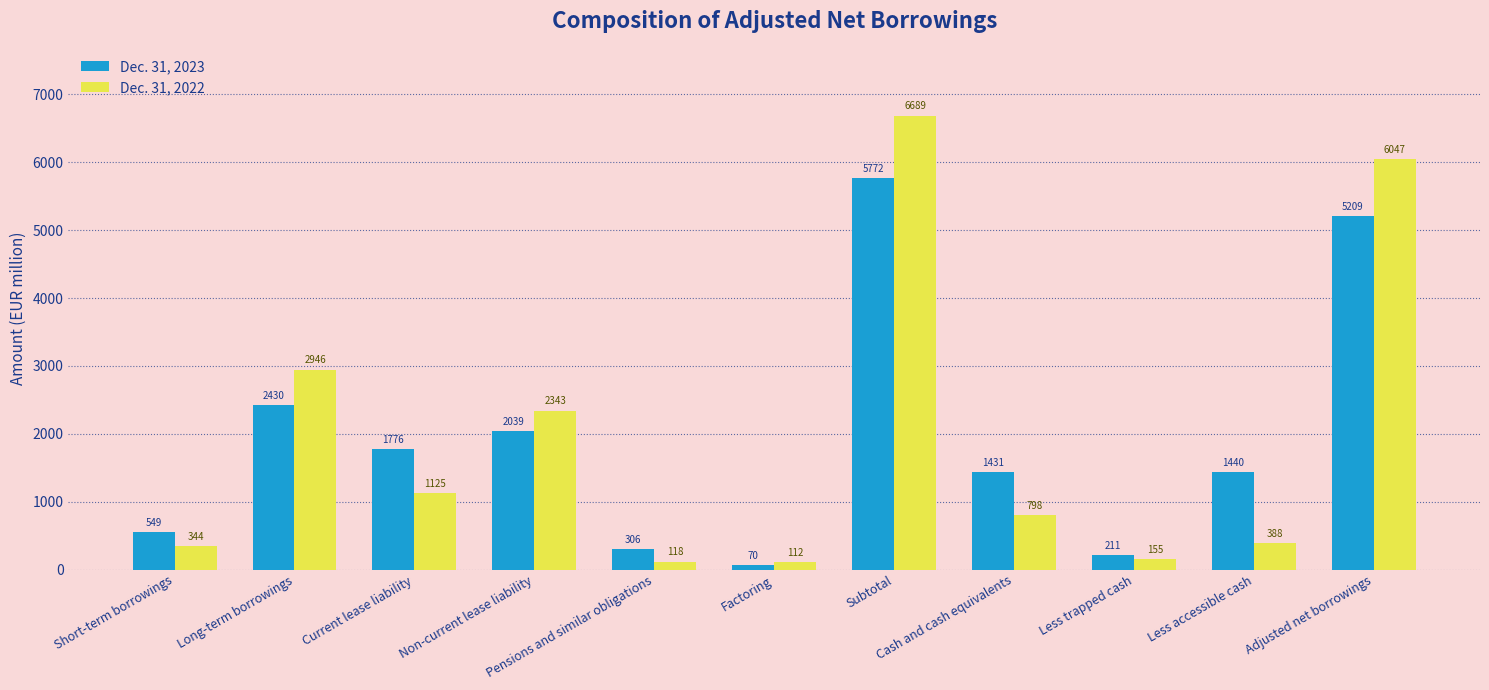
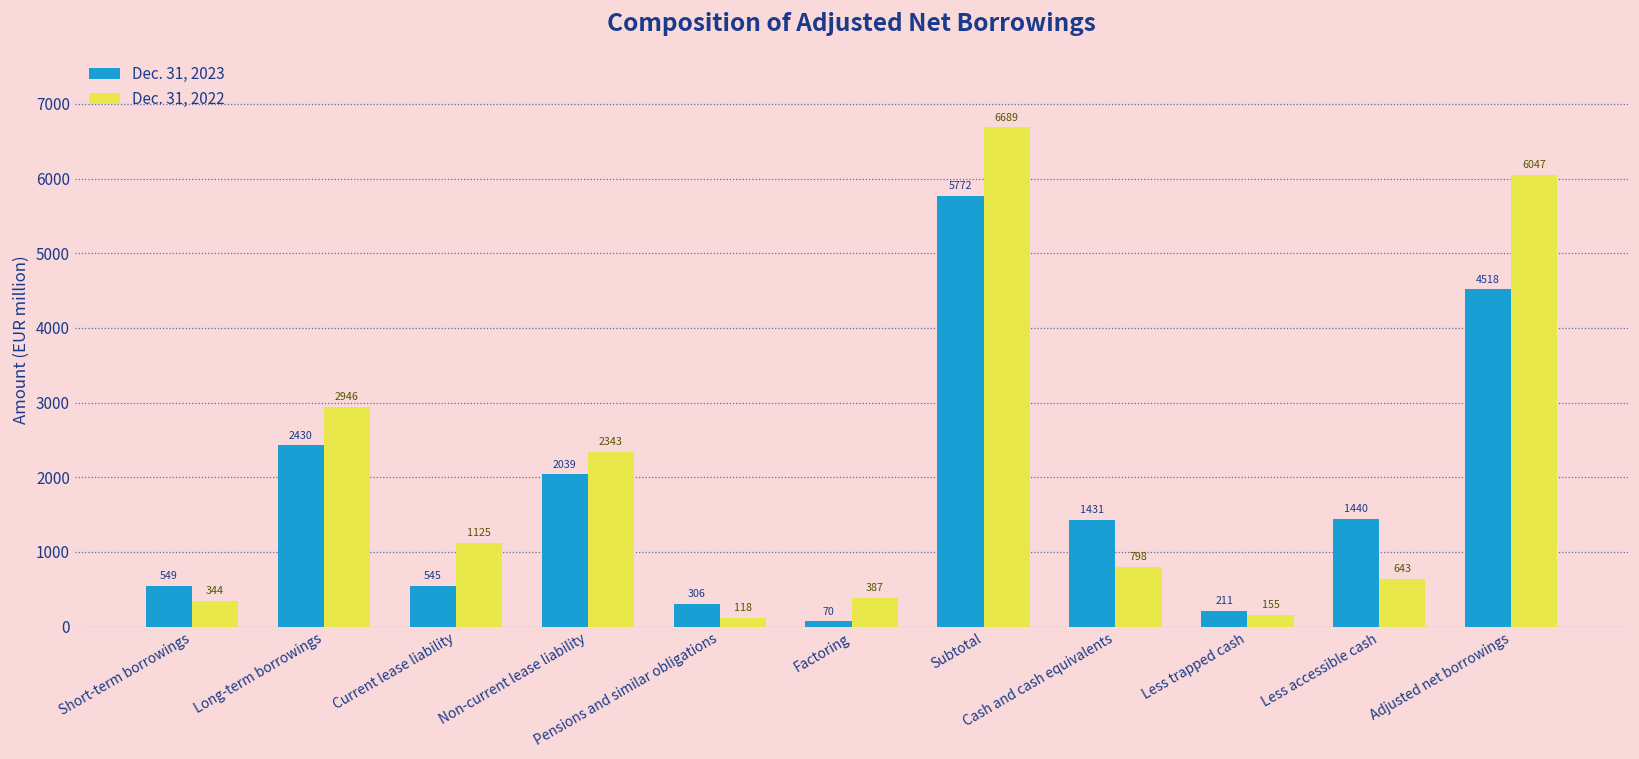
Dec. 31, 2023, Current lease liability: 1776 -> 545
Dec. 31, 2022, Factoring: 112 -> 387
Dec. 31, 2022, Less accessible cash: 388 -> 643
Dec. 31, 2023, Adjusted net borrowings: 5209 -> 4518
